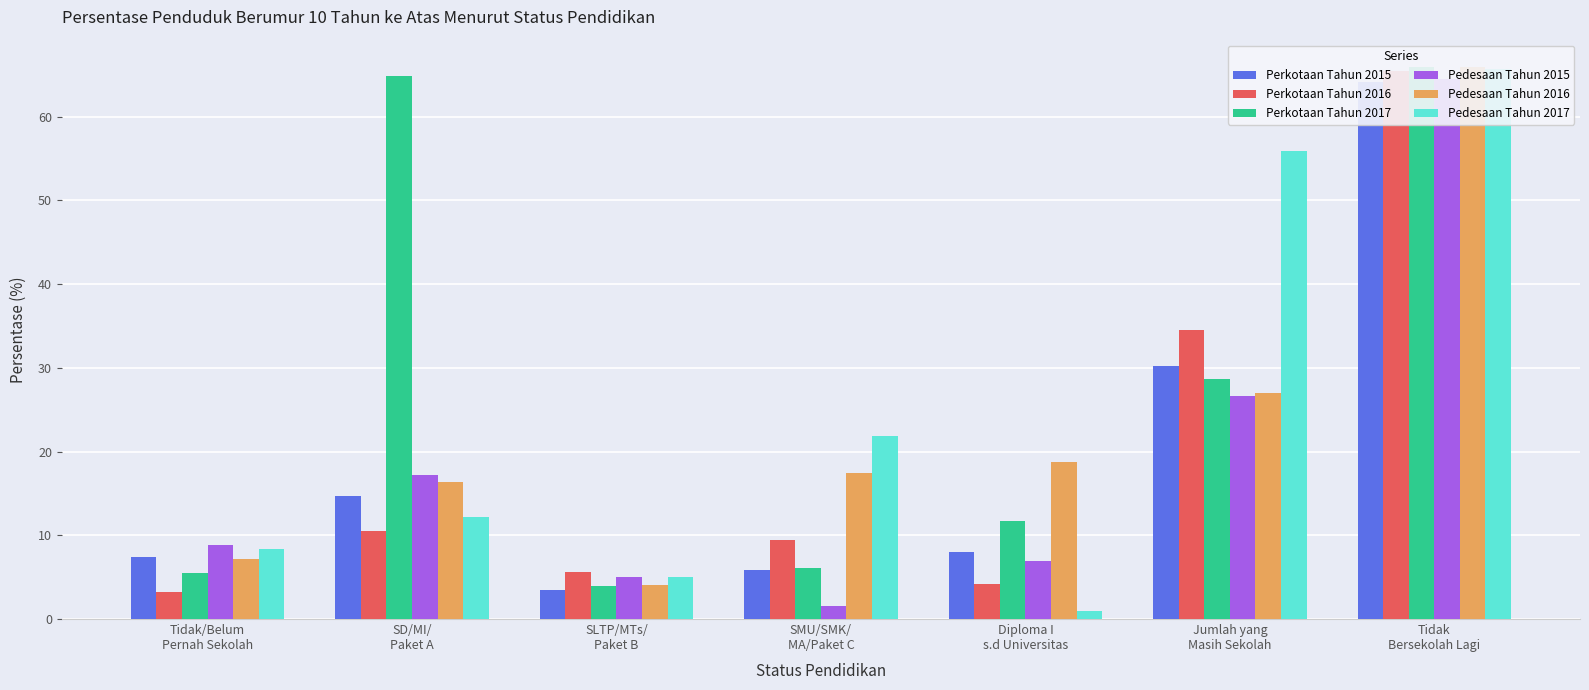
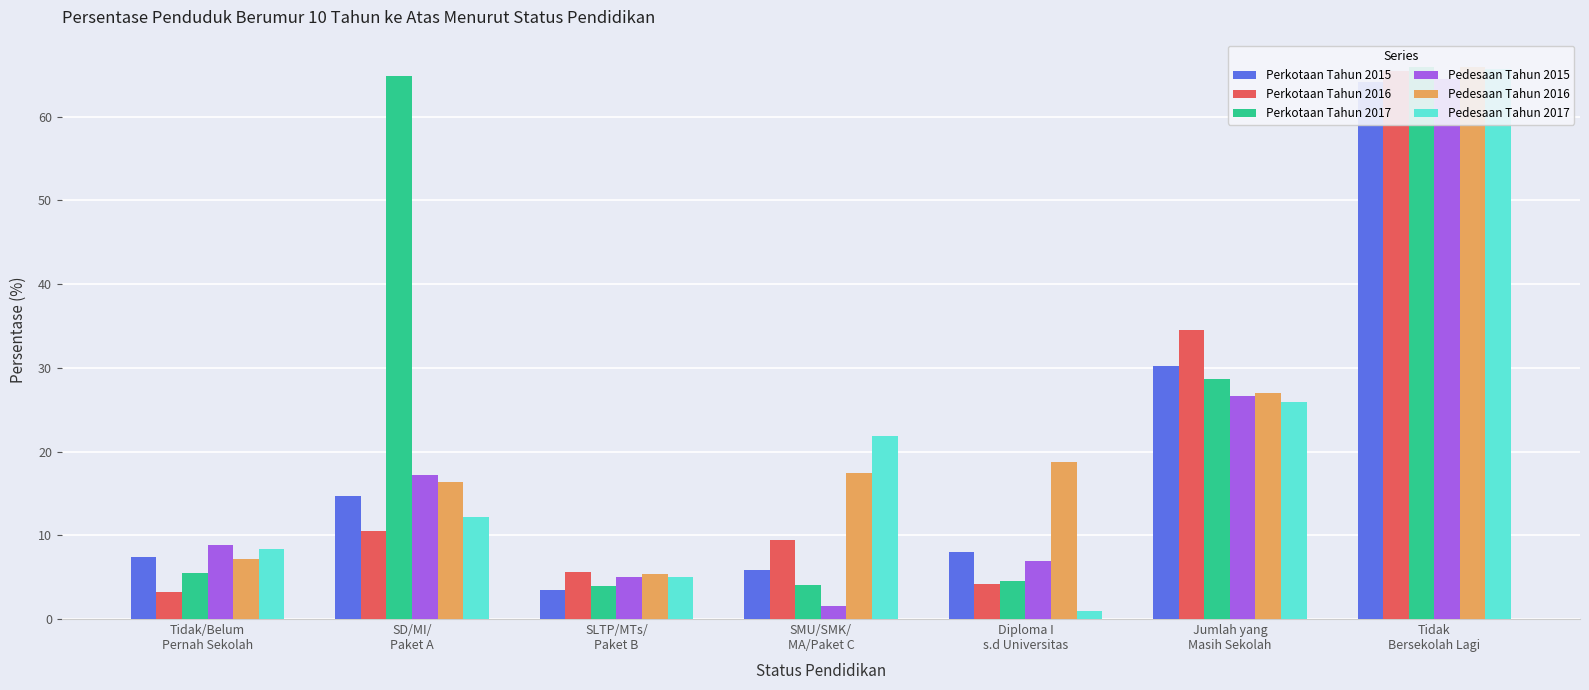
Pedesaan Tahun 2016, SLTP/MTs/ Paket B: 4 -> 5
Perkotaan Tahun 2017, SMU/SMK/ MA/Paket C: 6 -> 4
Perkotaan Tahun 2017, Diploma I s.d Universitas: 12 -> 4
Pedesaan Tahun 2017, Jumlah yang Masih Sekolah: 56 -> 26
